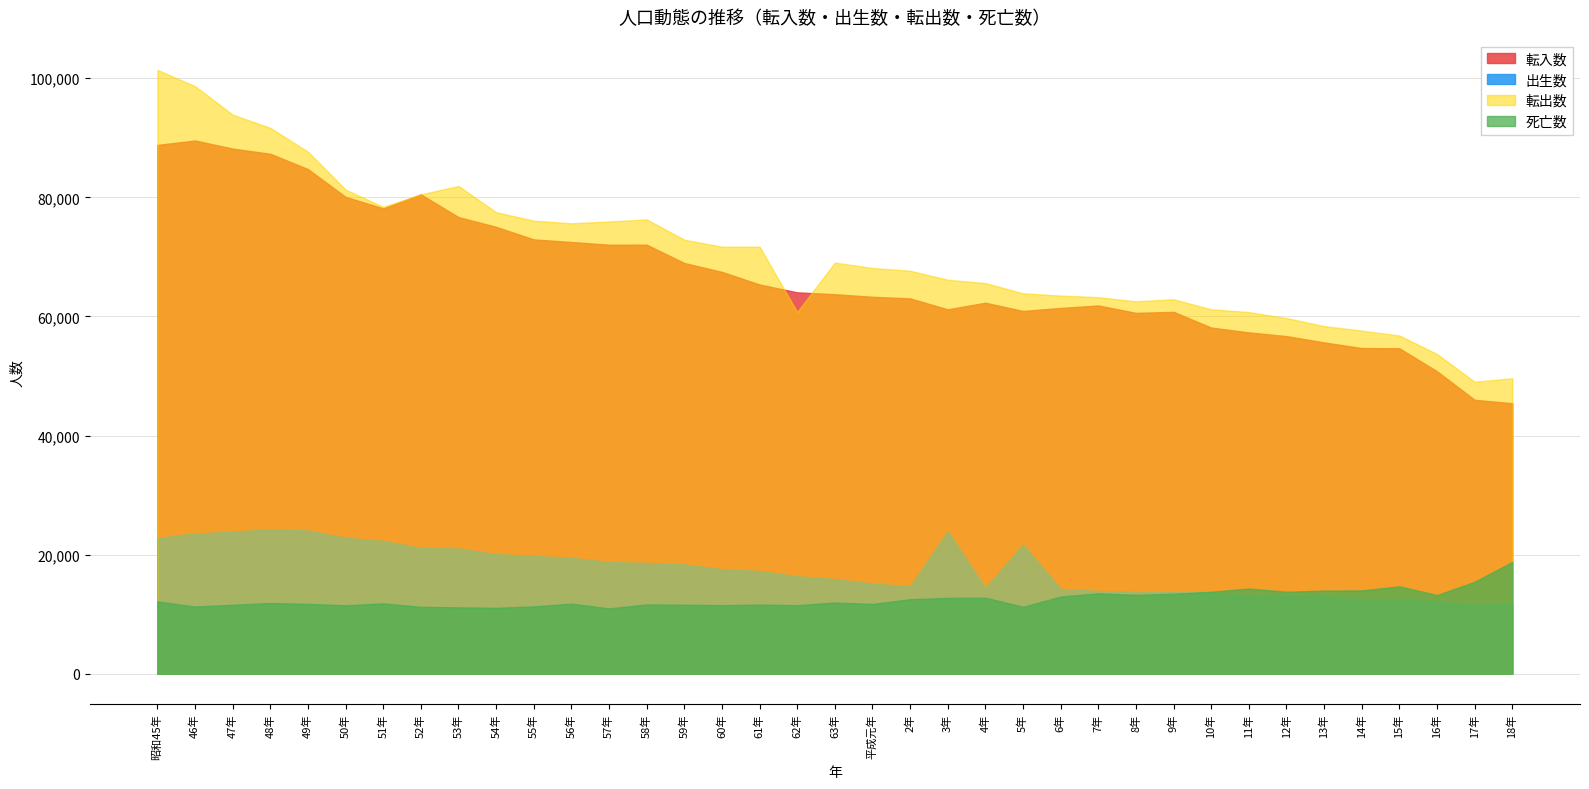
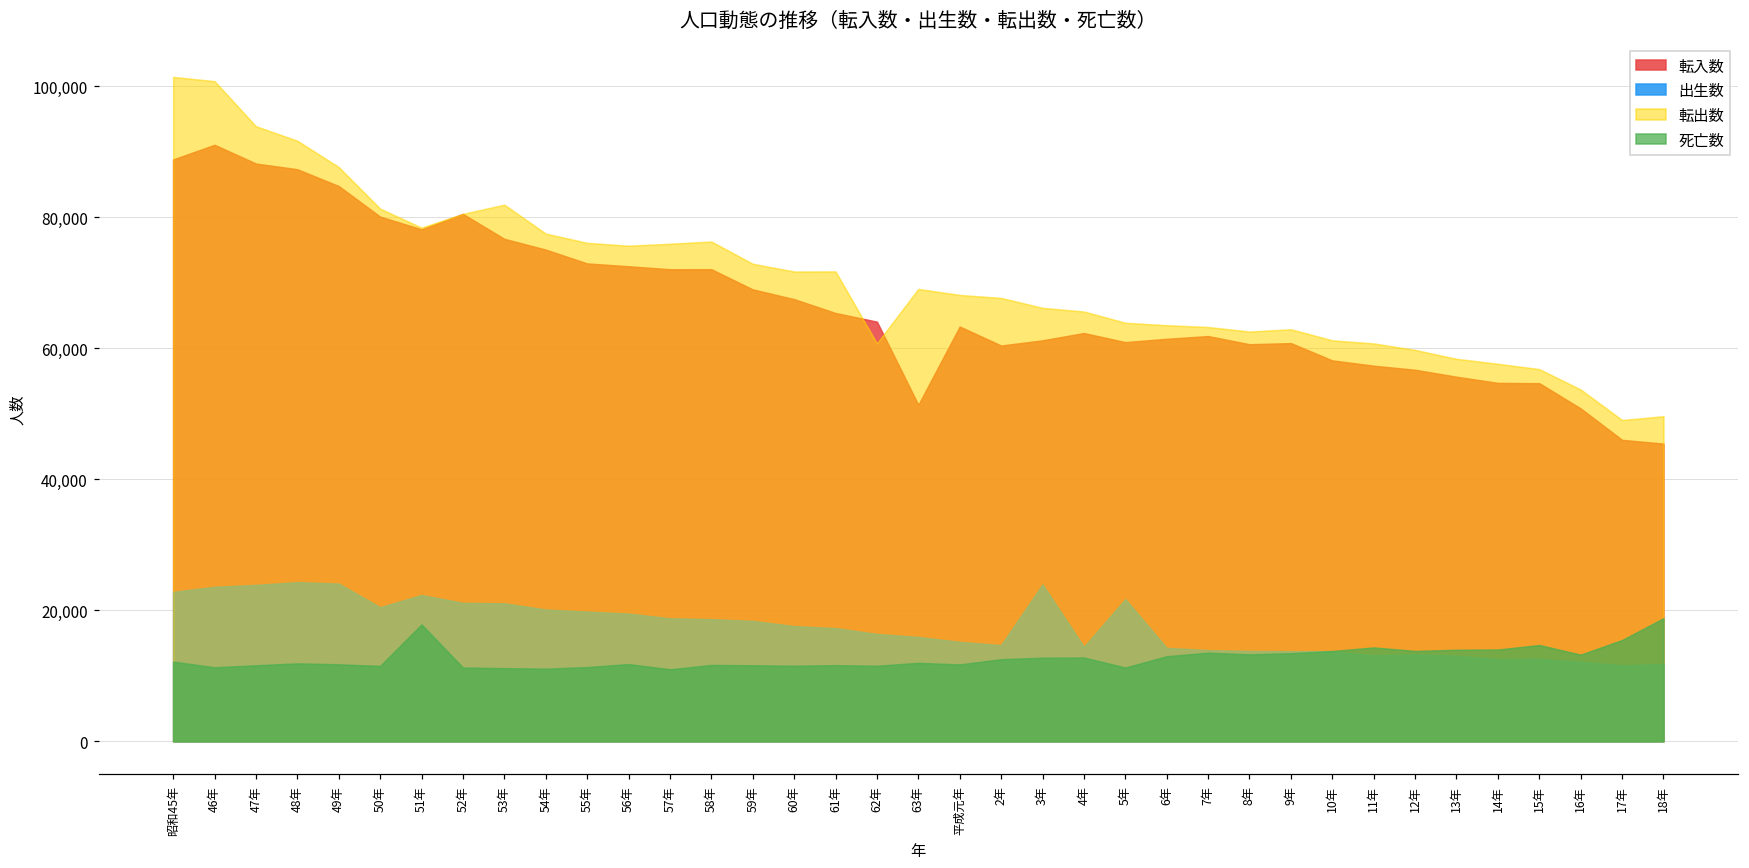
転入数, 46年: 90,000 -> 91,000
転出数, 46年: 99,000 -> 101,000
出生数, 50年: 23,000 -> 20,000
死亡数, 51年: 12,000 -> 18,000
転入数, 63年: 64,000 -> 51,000
転入数, 2年: 63,000 -> 60,000
